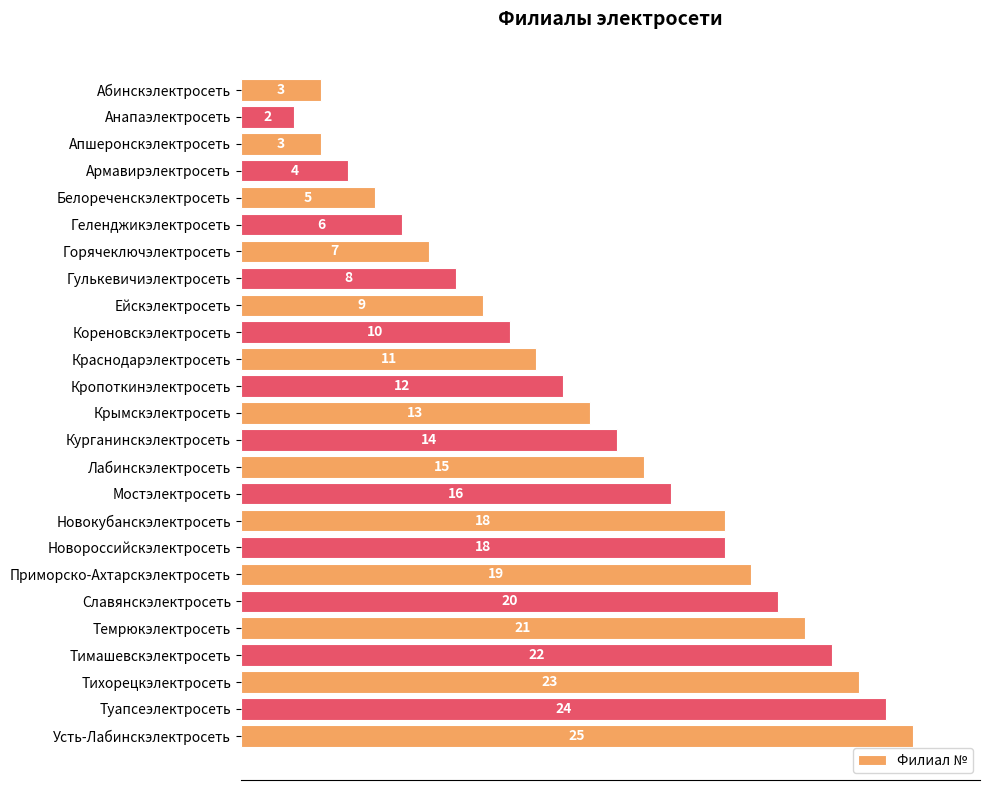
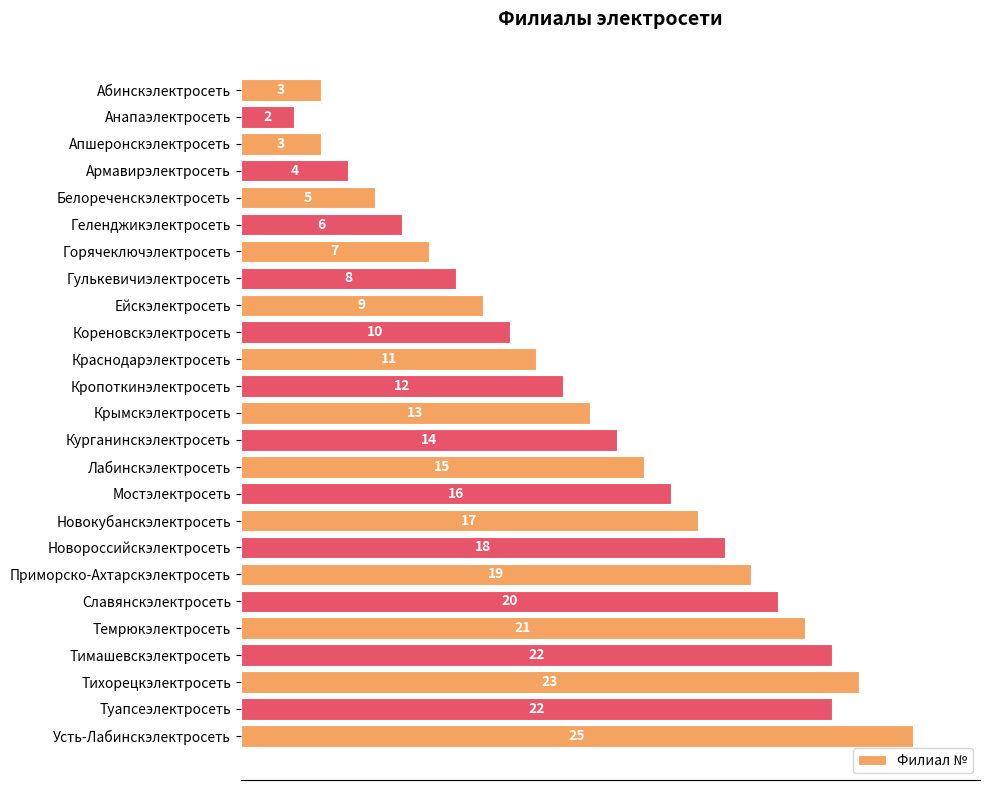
Новокубанскэлектросеть: 18 -> 17
Туапсеэлектросеть: 24 -> 22
